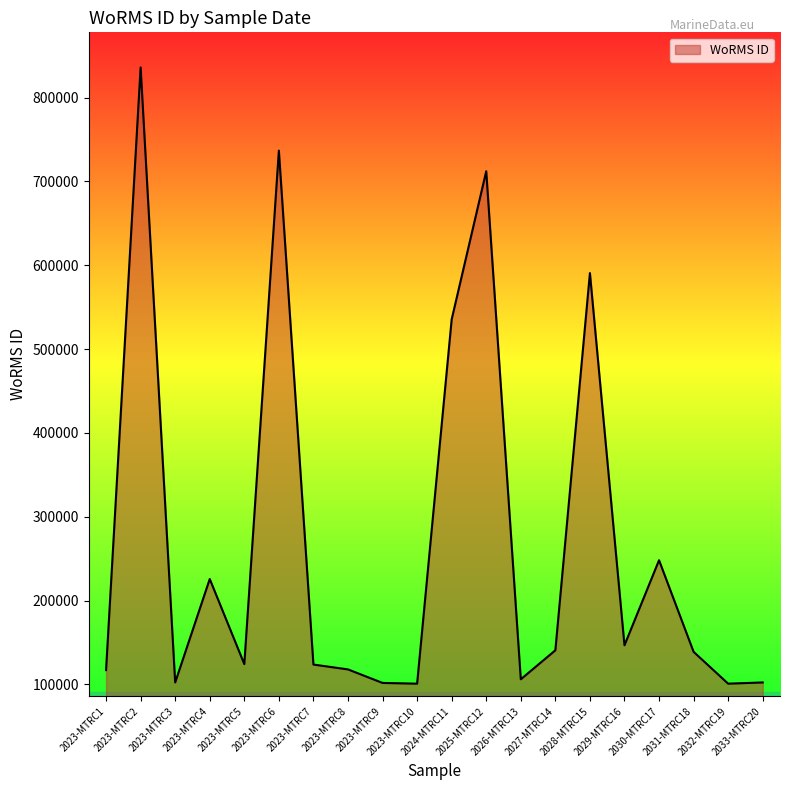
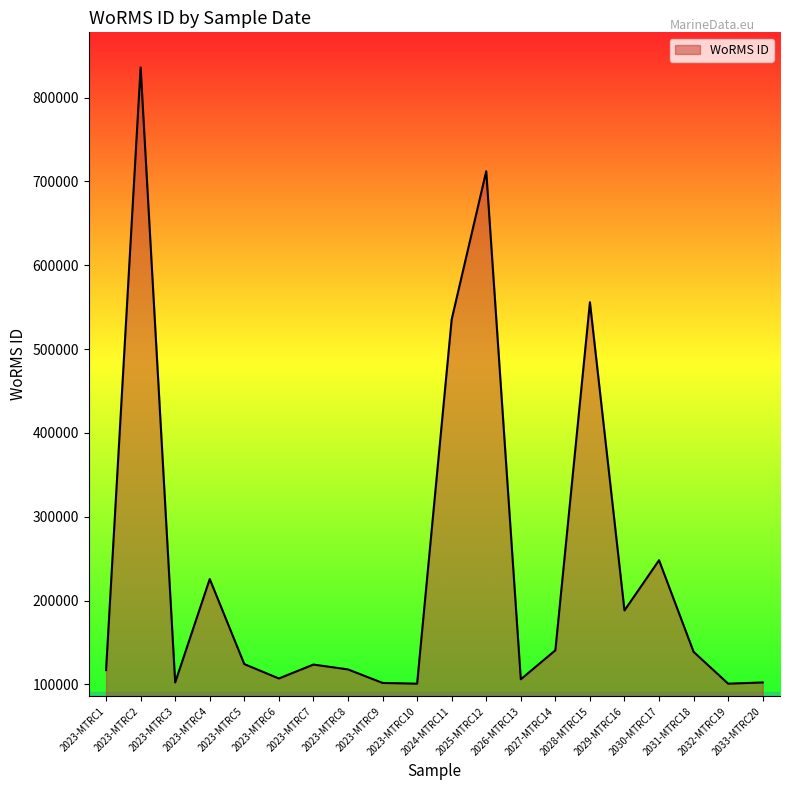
2023-MTRC6: 740000 -> 110000
2028-MTRC15: 590000 -> 560000
2029-MTRC16: 150000 -> 190000
